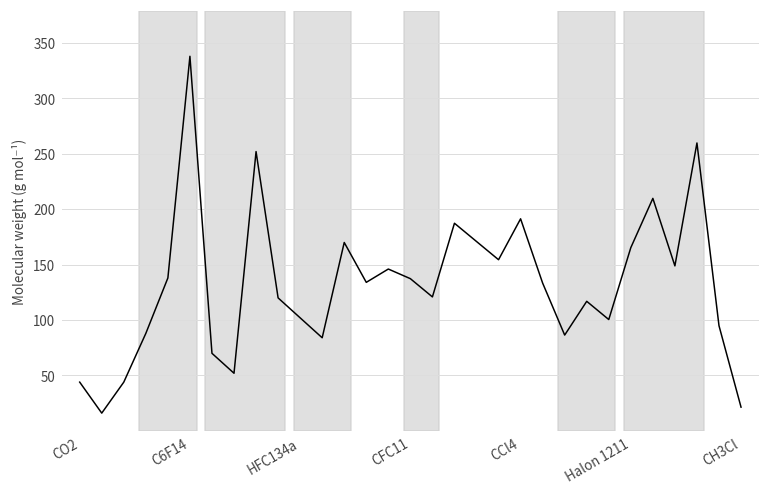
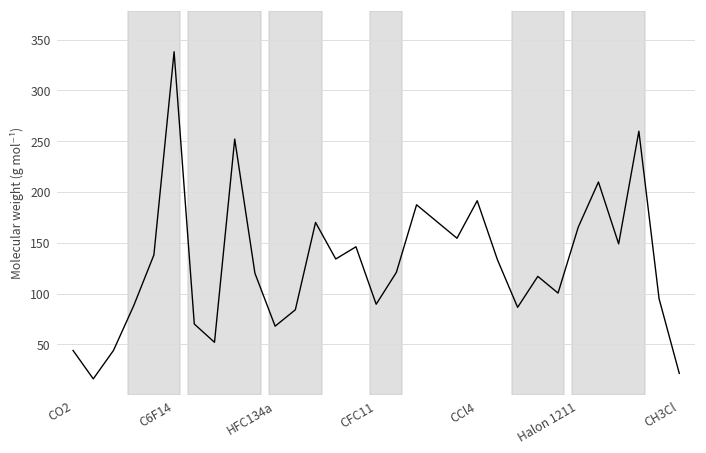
HFC134a: 100 -> 70
CFC11: 140 -> 90
